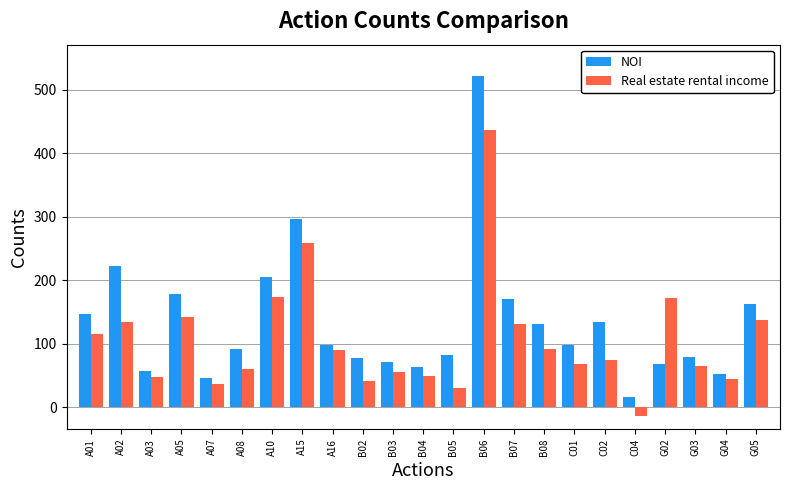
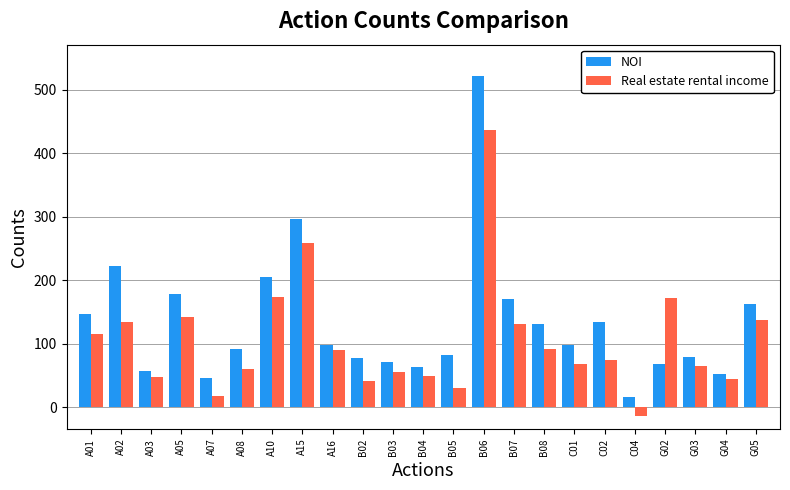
Real estate rental income, A07: 40 -> 20
